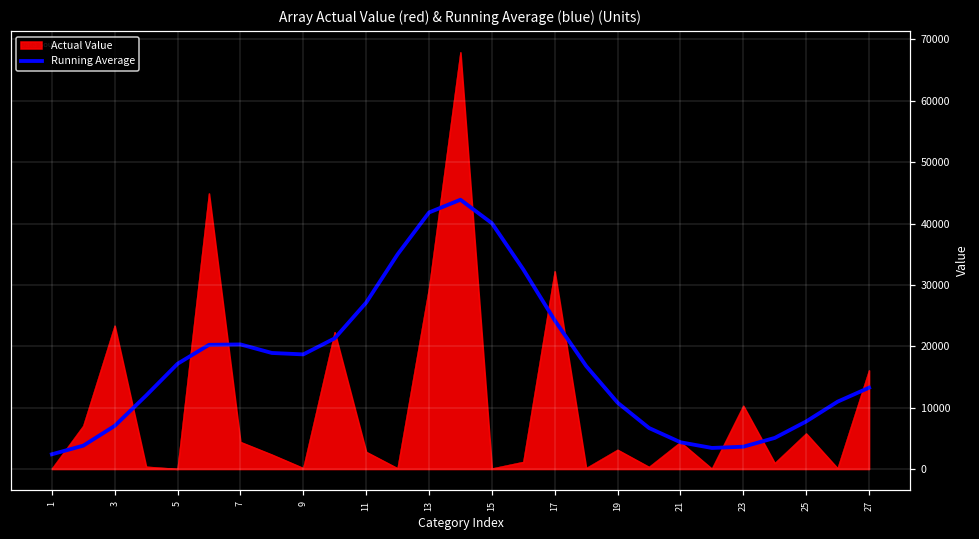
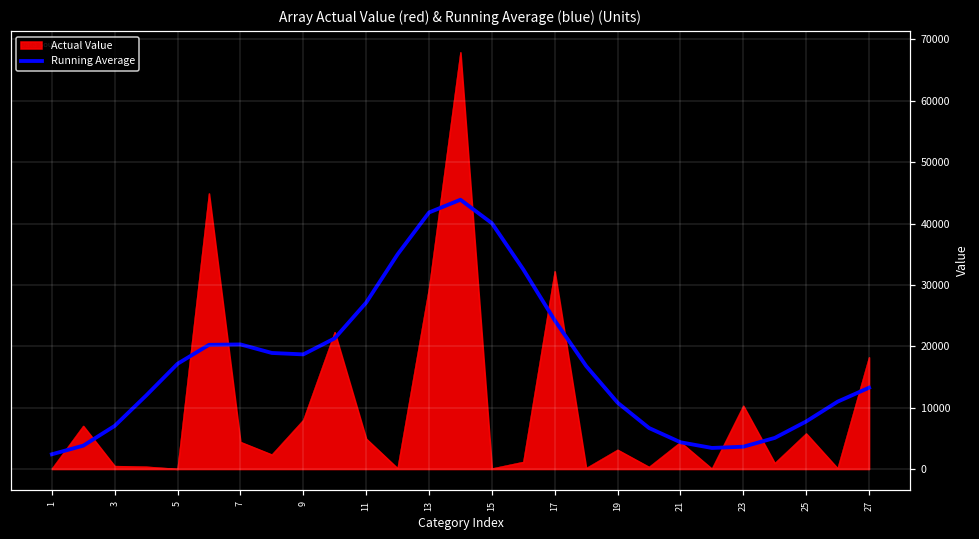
Actual Value, 3: 23000 -> 0
Actual Value, 9: 0 -> 8000
Actual Value, 11: 3000 -> 5000
Actual Value, 27: 16000 -> 18000
